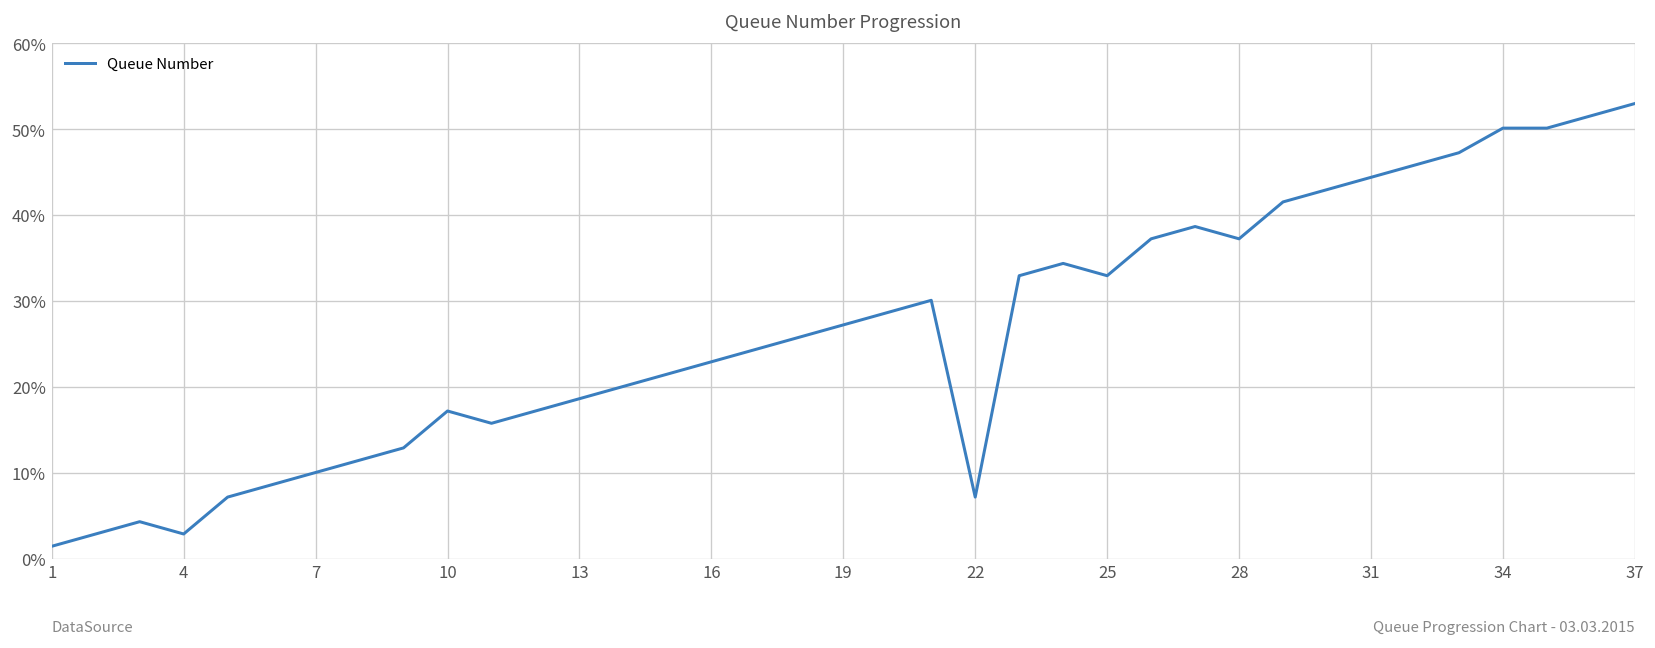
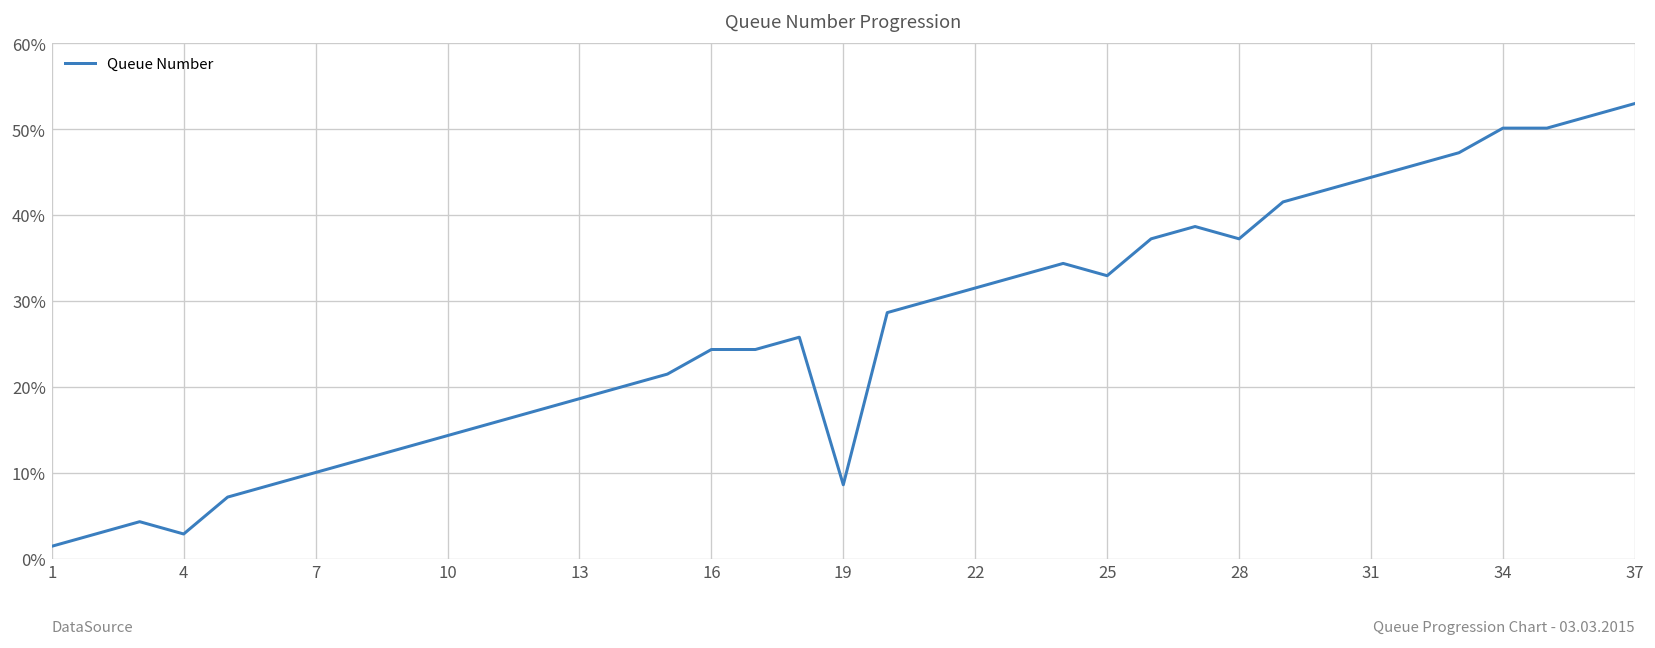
10: 17% -> 14%
16: 23% -> 24%
19: 27% -> 9%
22: 7% -> 32%
